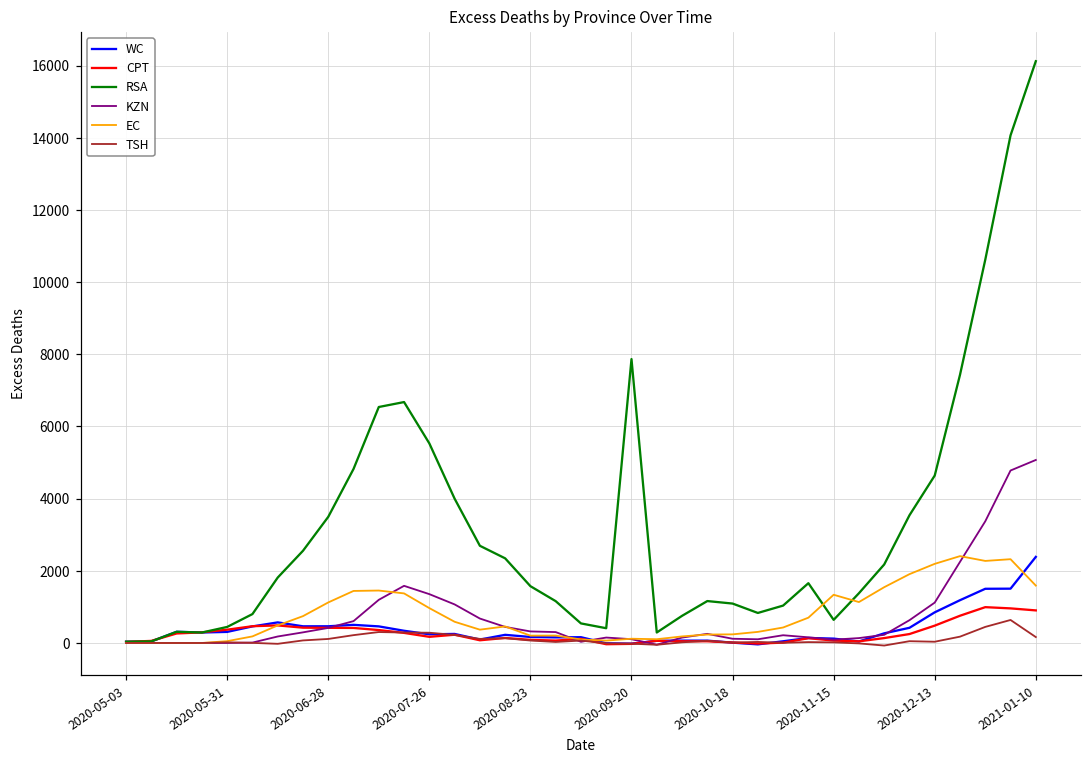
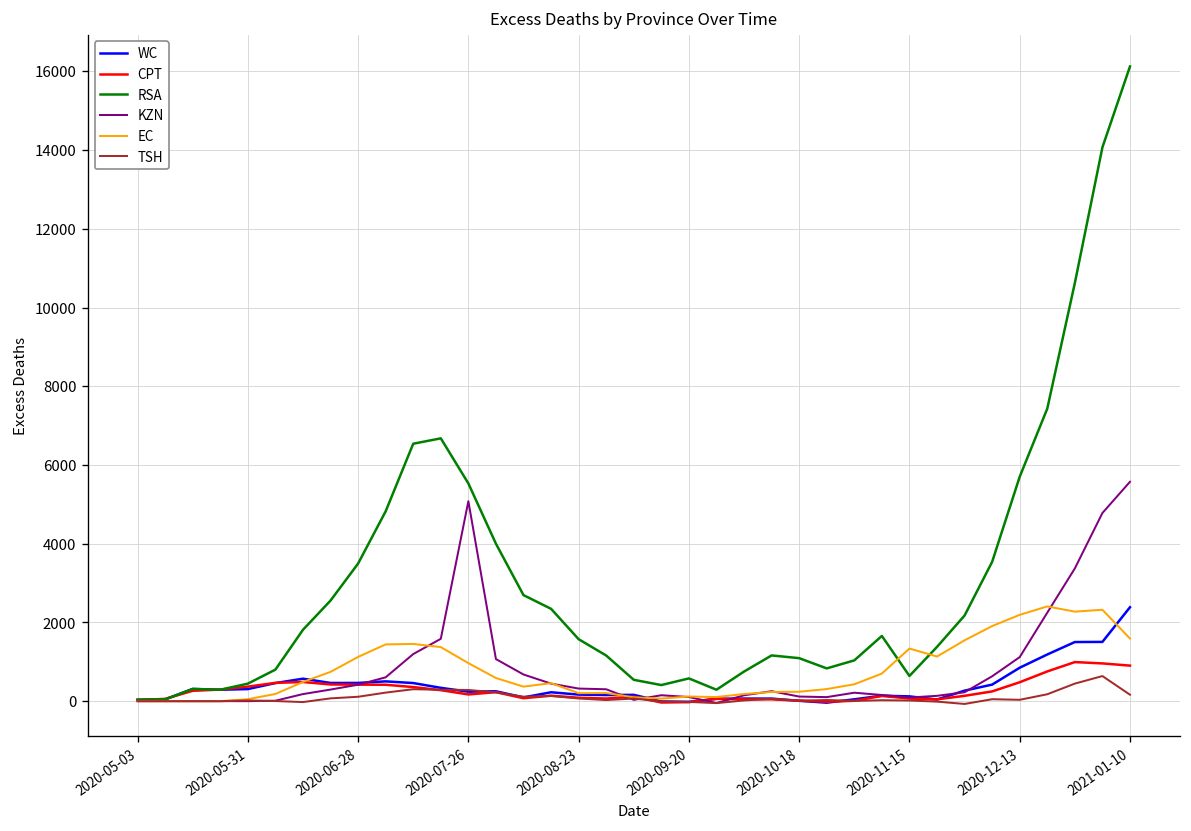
KZN, 2020-07-26: 1400 -> 5100
RSA, 2020-09-20: 7900 -> 600
RSA, 2020-12-13: 4600 -> 5700
KZN, 2021-01-10: 5100 -> 5600
